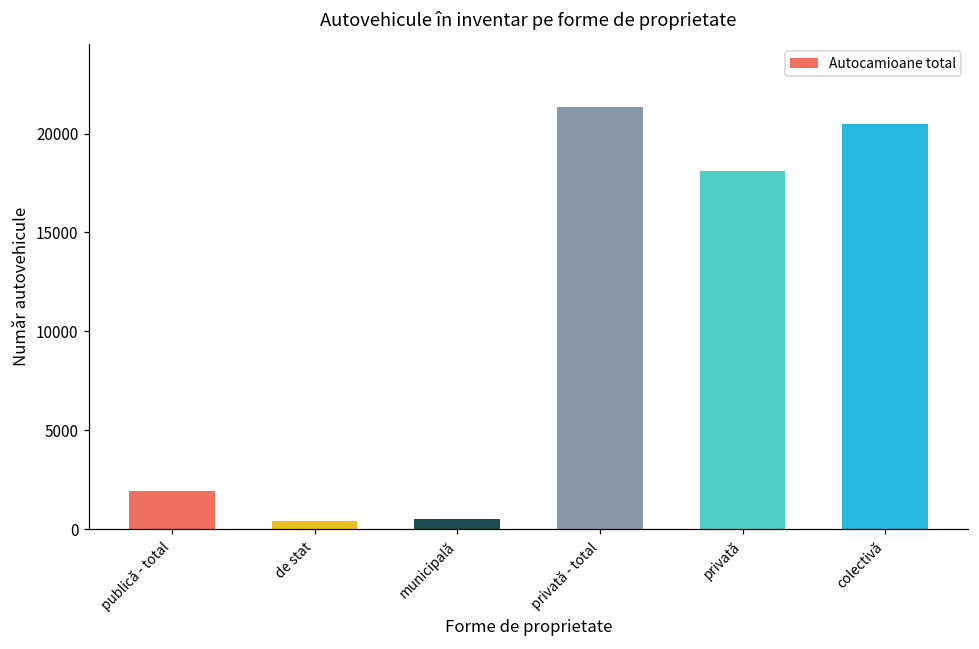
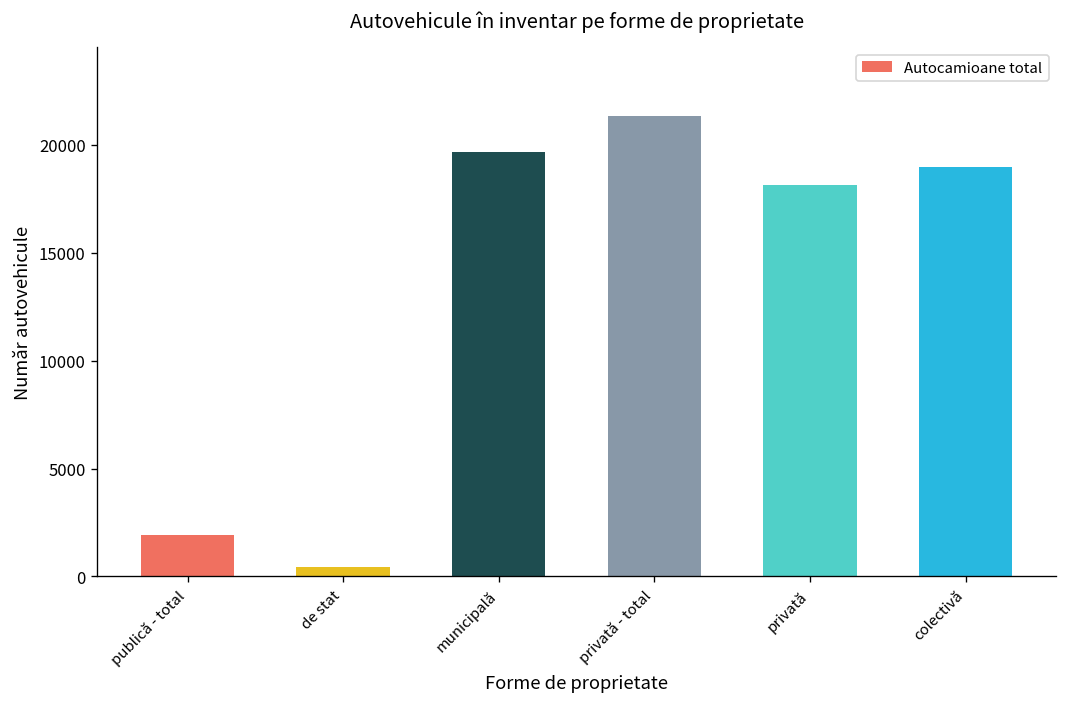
municipală: 500 -> 19700
colectivă: 20500 -> 19000
